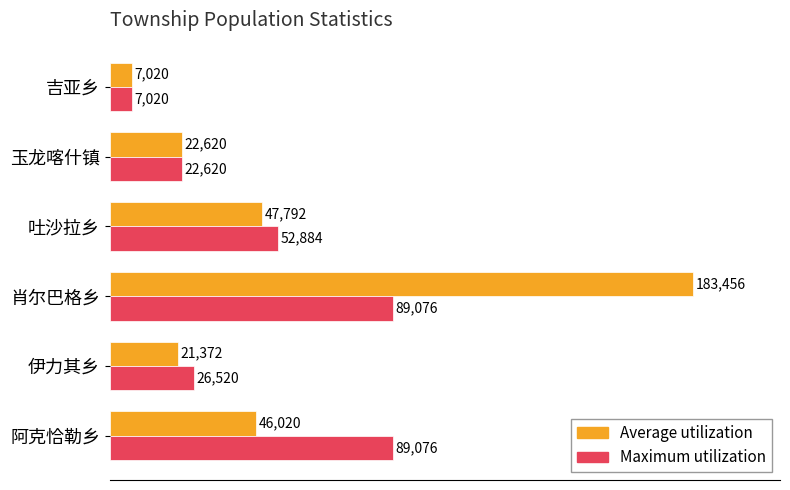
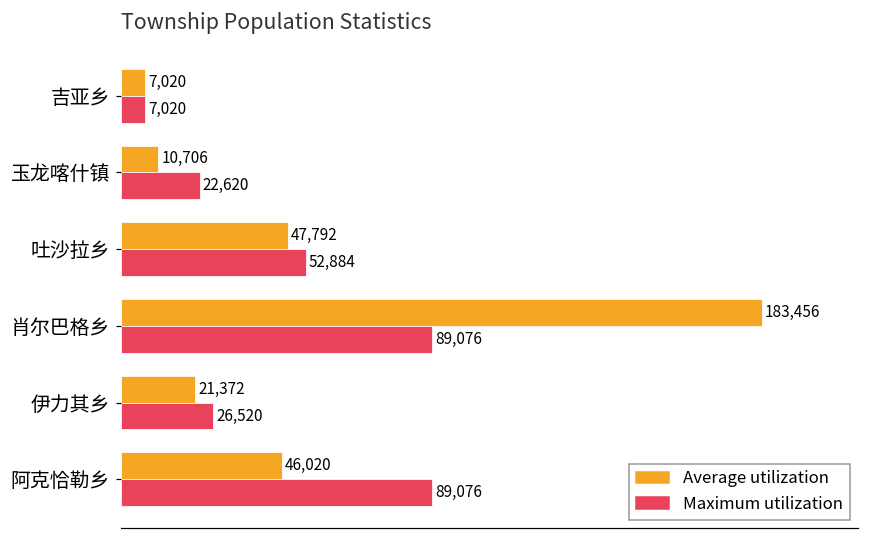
Average utilization, 玉龙喀什镇: 22,620 -> 10,706
